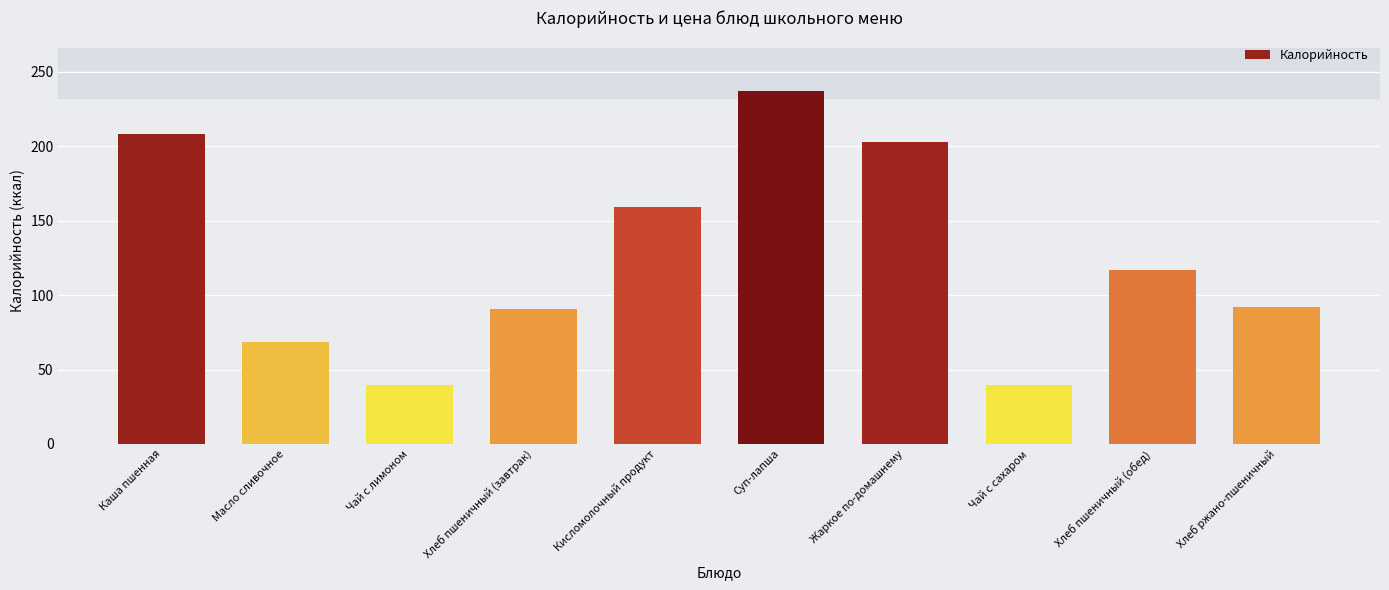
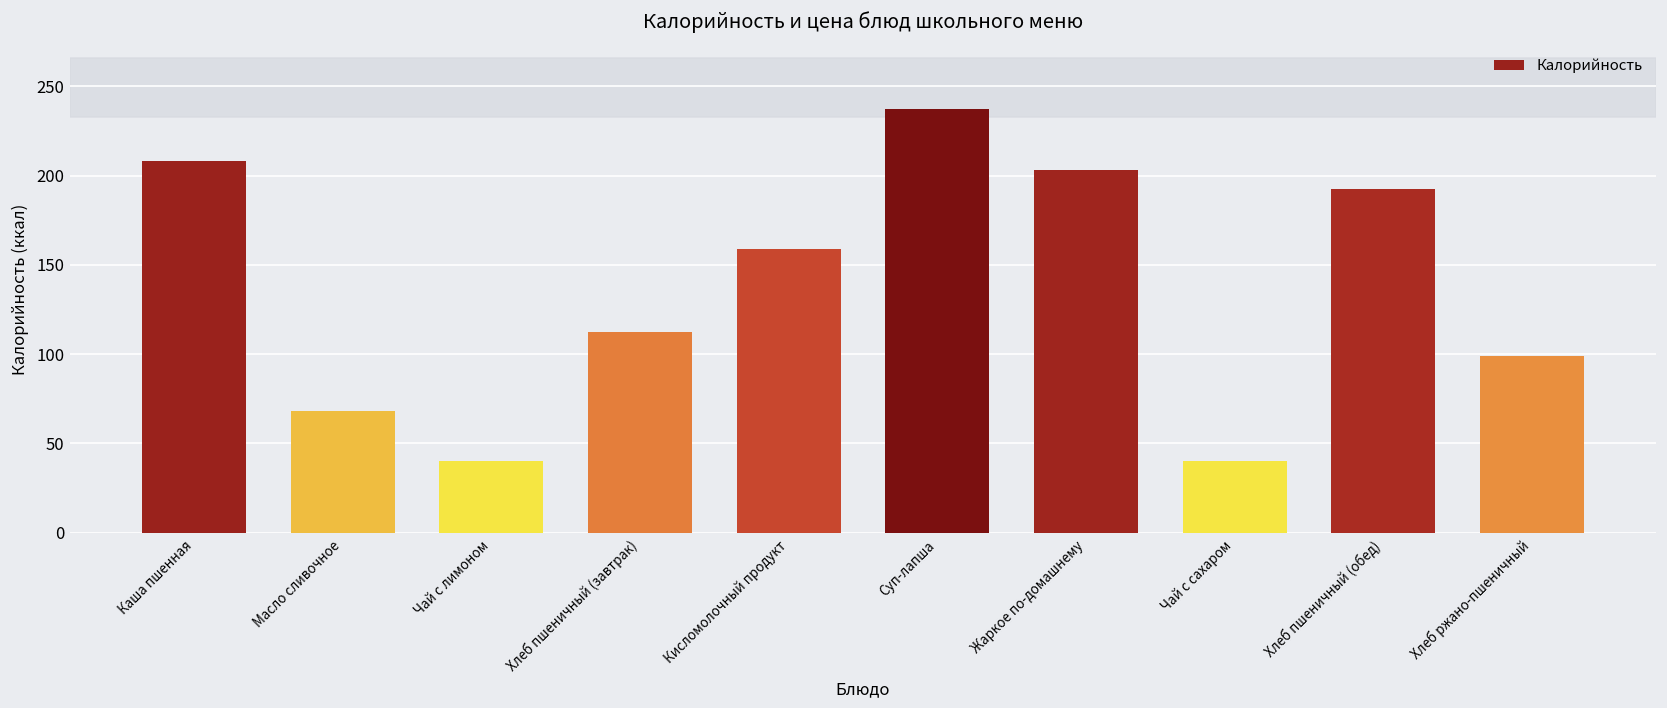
Хлеб пшеничный (завтрак): 91 -> 112
Хлеб пшеничный (обед): 117 -> 193
Хлеб ржано-пшеничный: 92 -> 99
